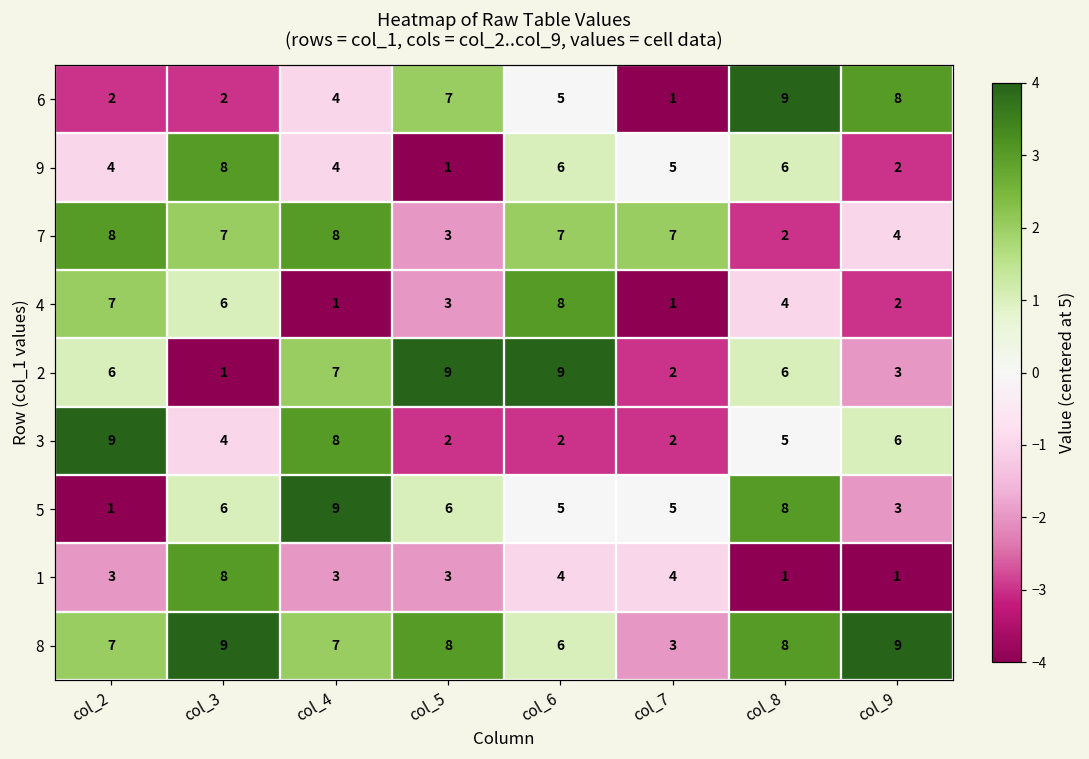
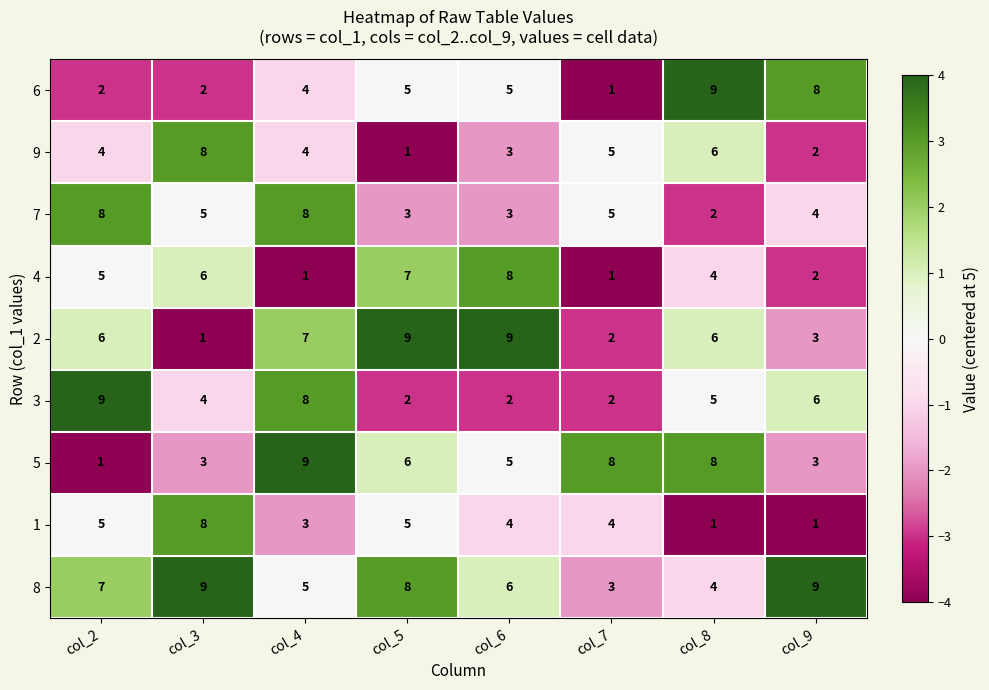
6, col_5: 7 -> 5
9, col_6: 6 -> 3
7, col_3: 7 -> 5
7, col_6: 7 -> 3
7, col_7: 7 -> 5
4, col_2: 7 -> 5
4, col_5: 3 -> 7
5, col_3: 6 -> 3
5, col_7: 5 -> 8
1, col_2: 3 -> 5
1, col_5: 3 -> 5
8, col_4: 7 -> 5
8, col_8: 8 -> 4
